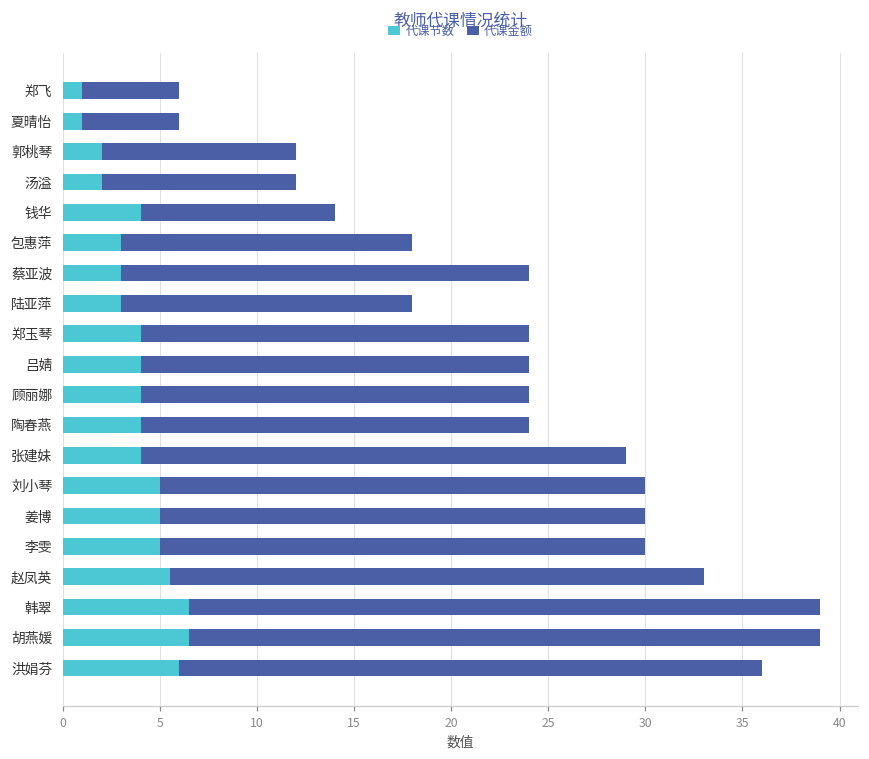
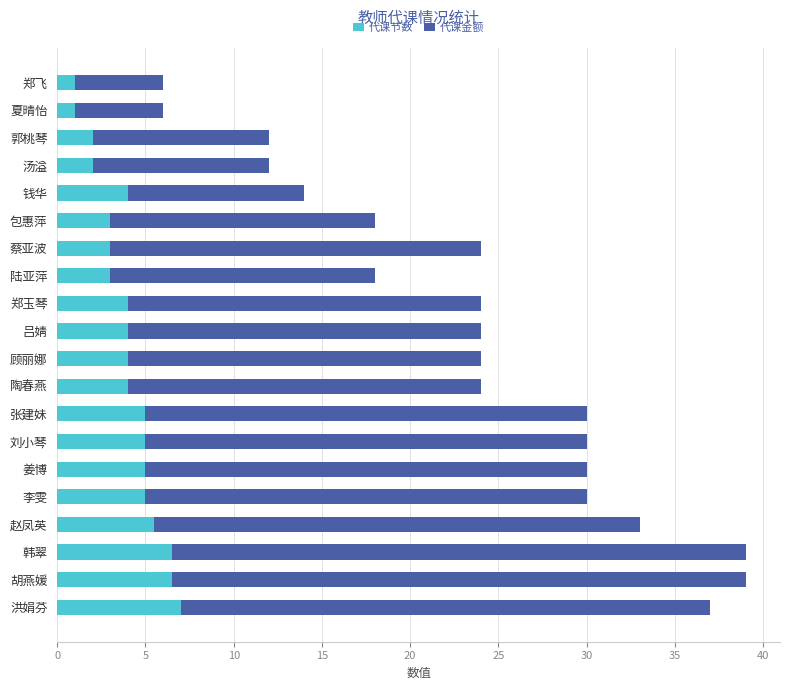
代课节数, 张建妹: 4 -> 5
代课节数, 洪娟芬: 6 -> 7
